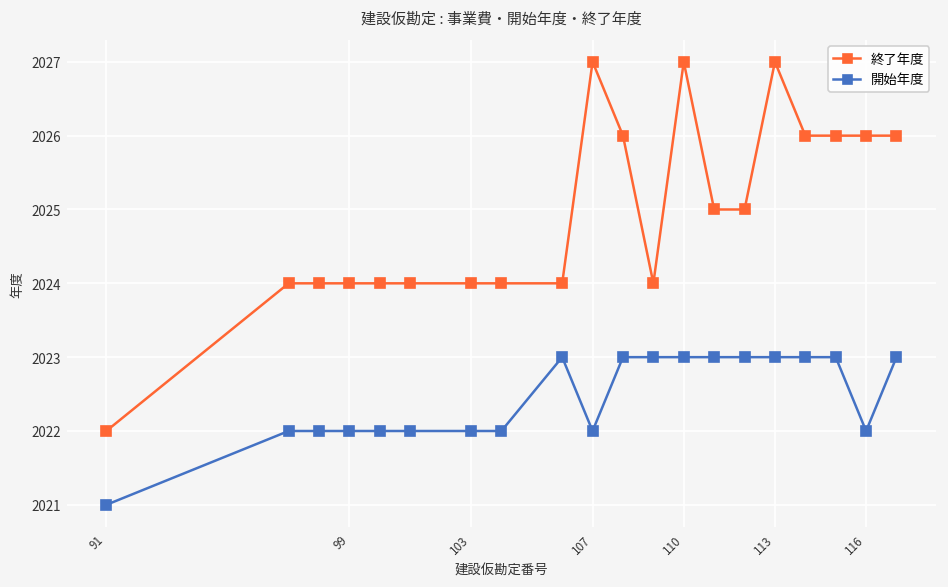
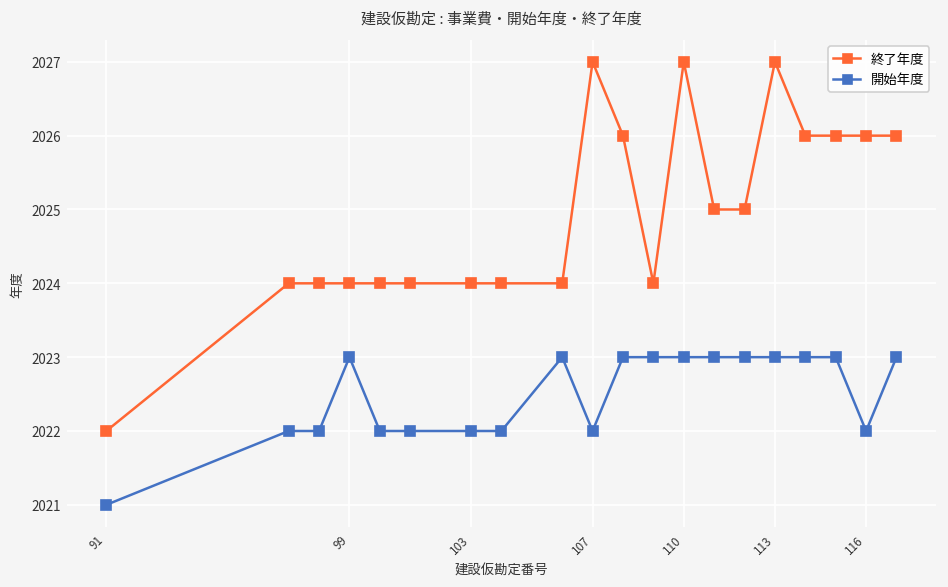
開始年度, 99: 2022 -> 2023
